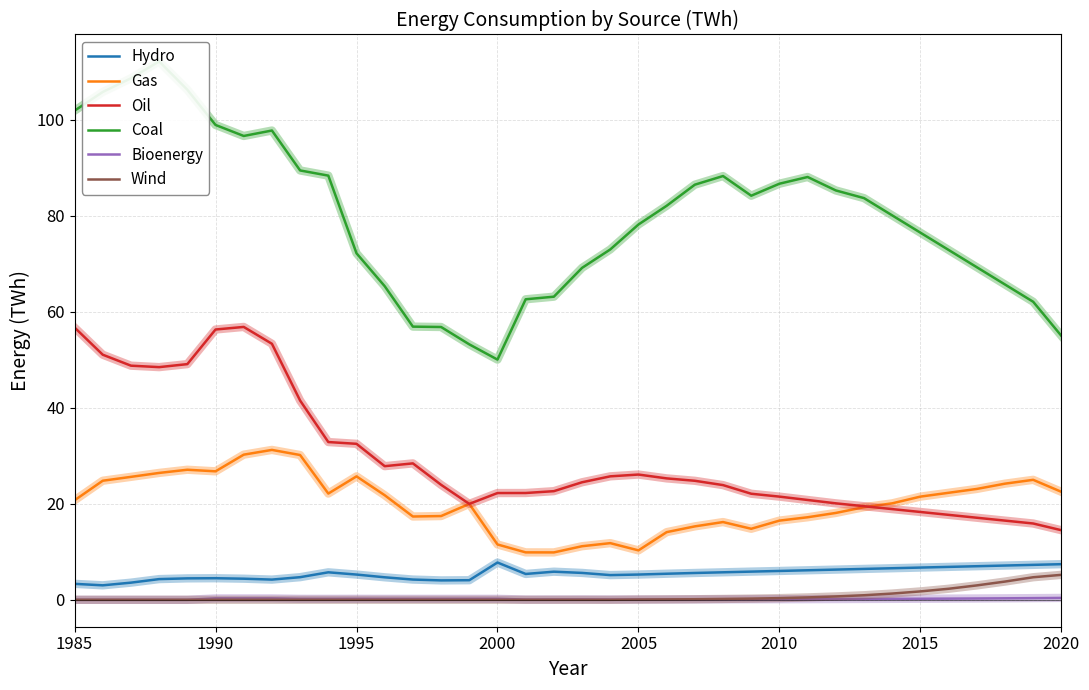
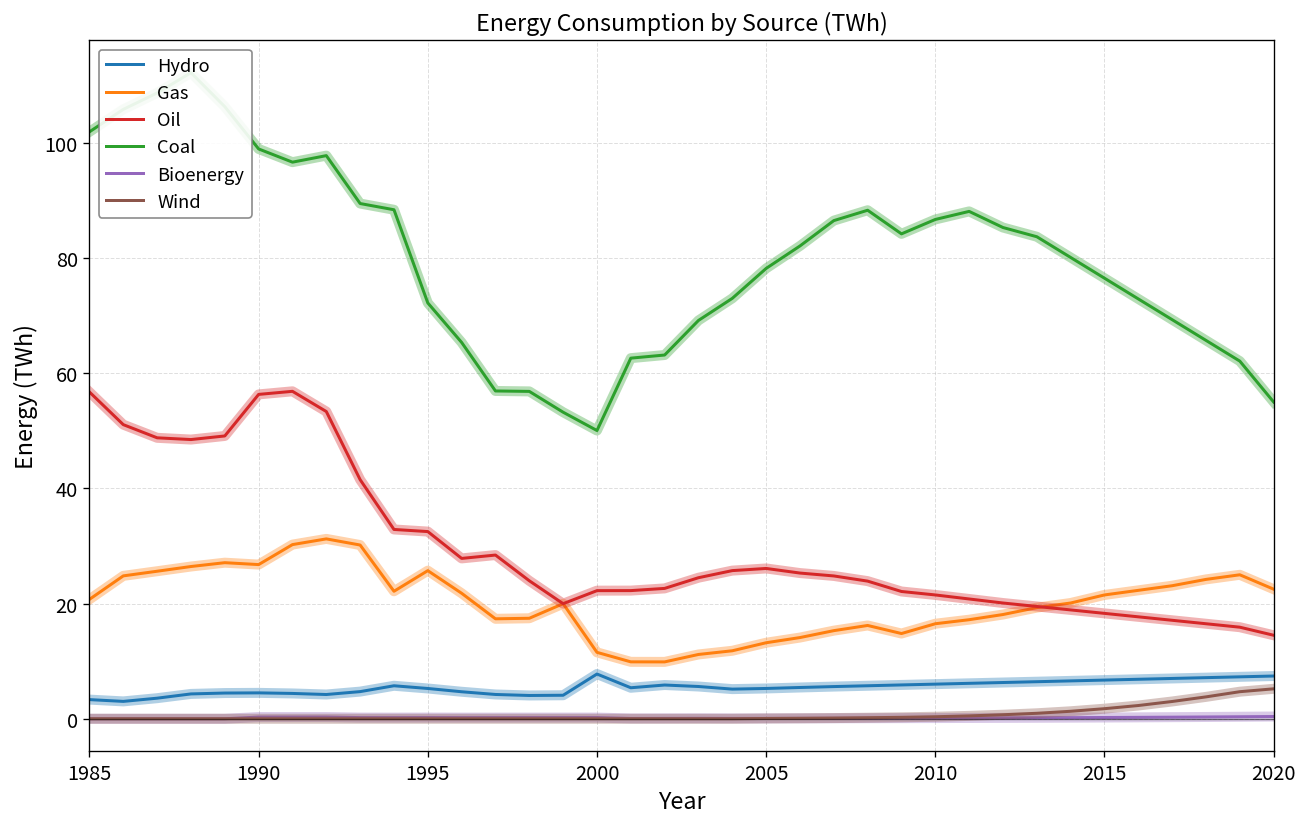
Gas, 2005: 10 -> 13
